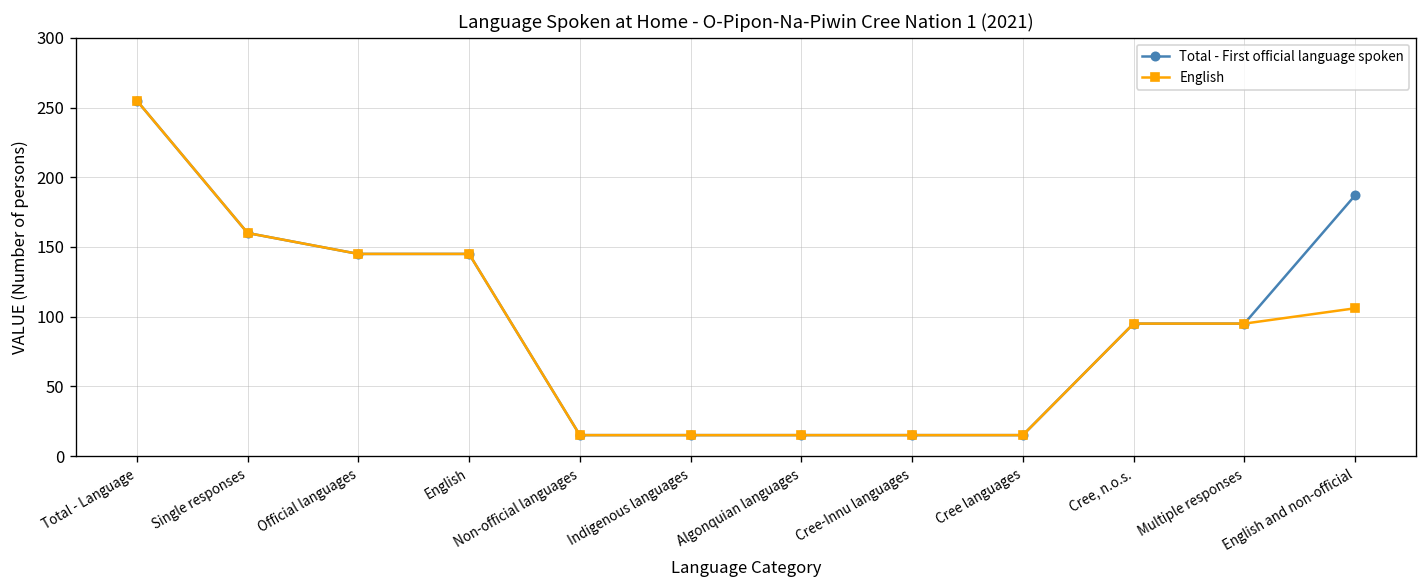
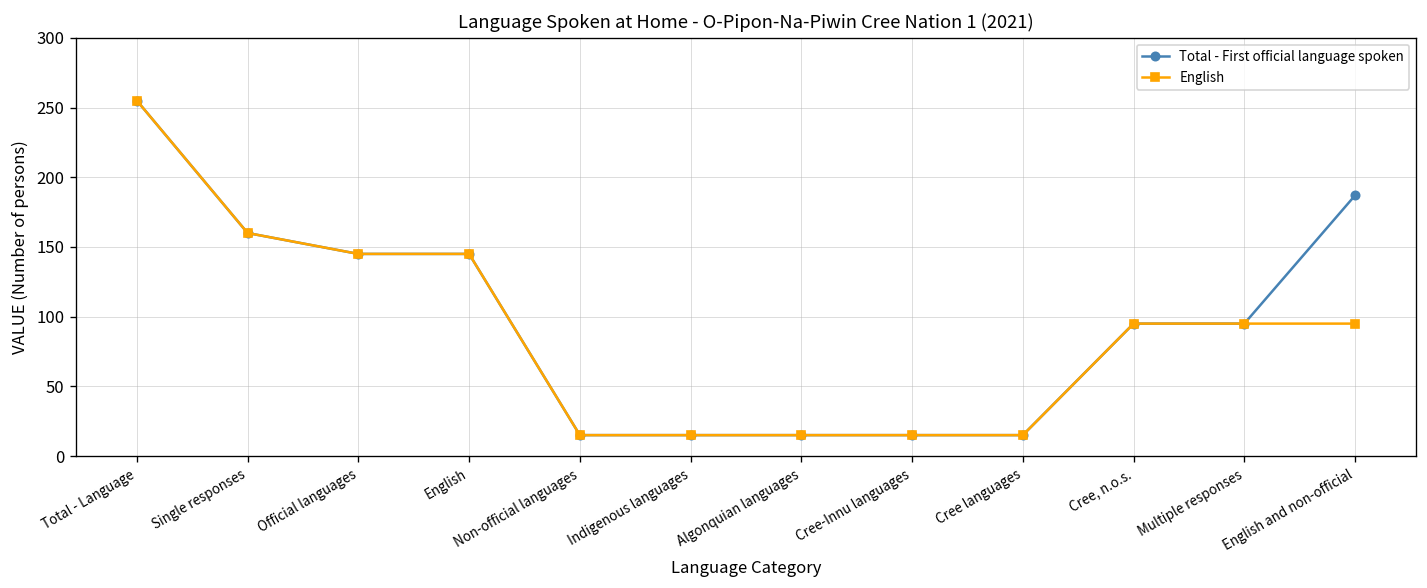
English, English and non-official: 106 -> 95
